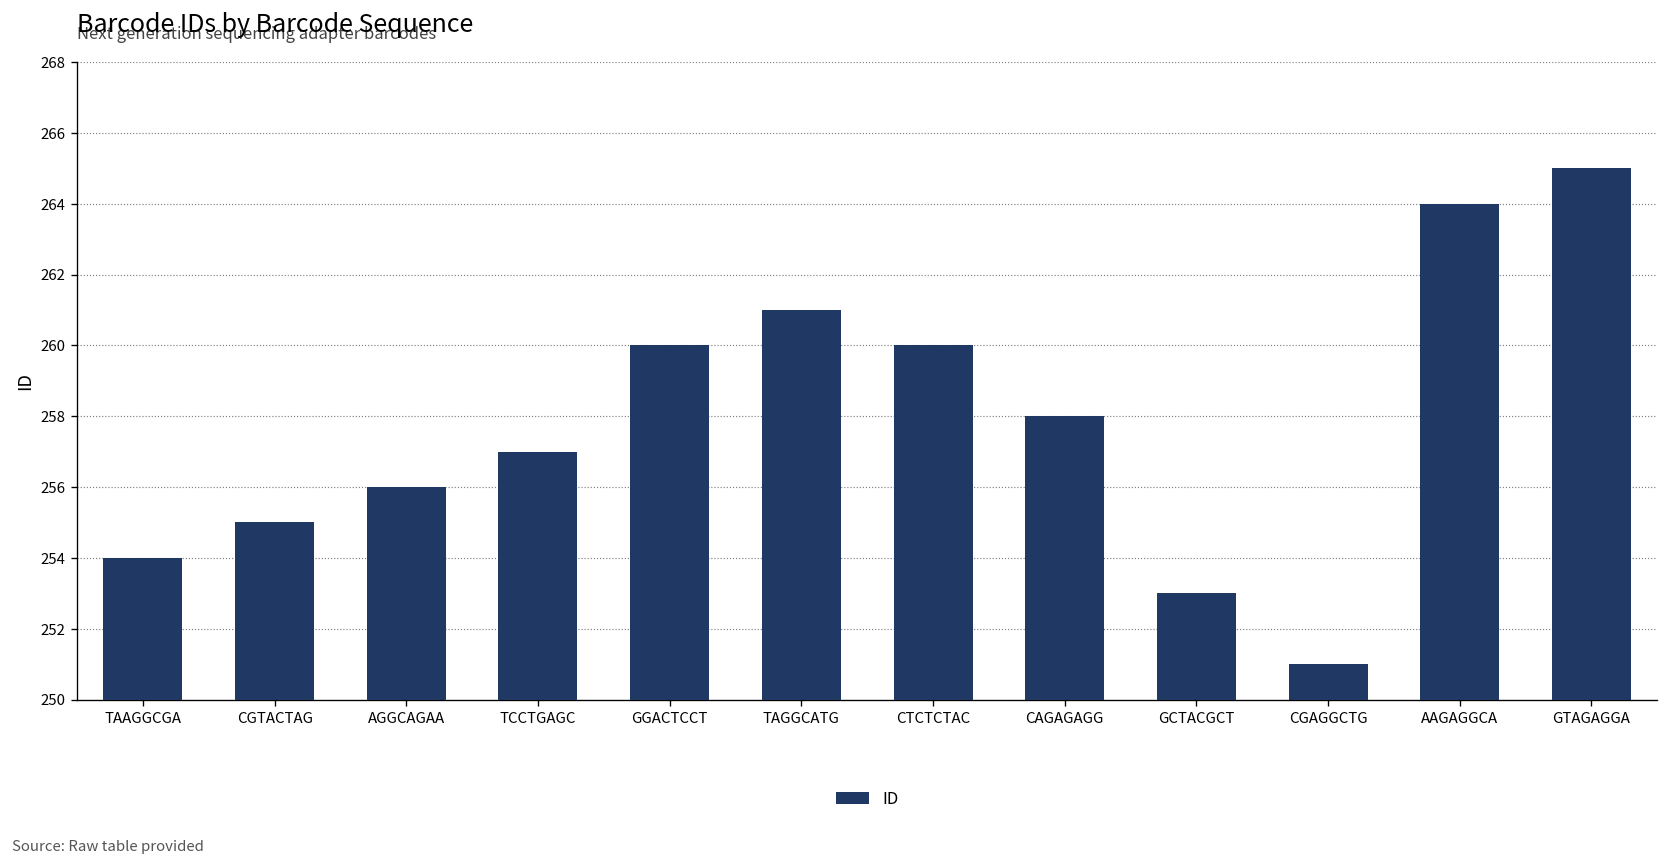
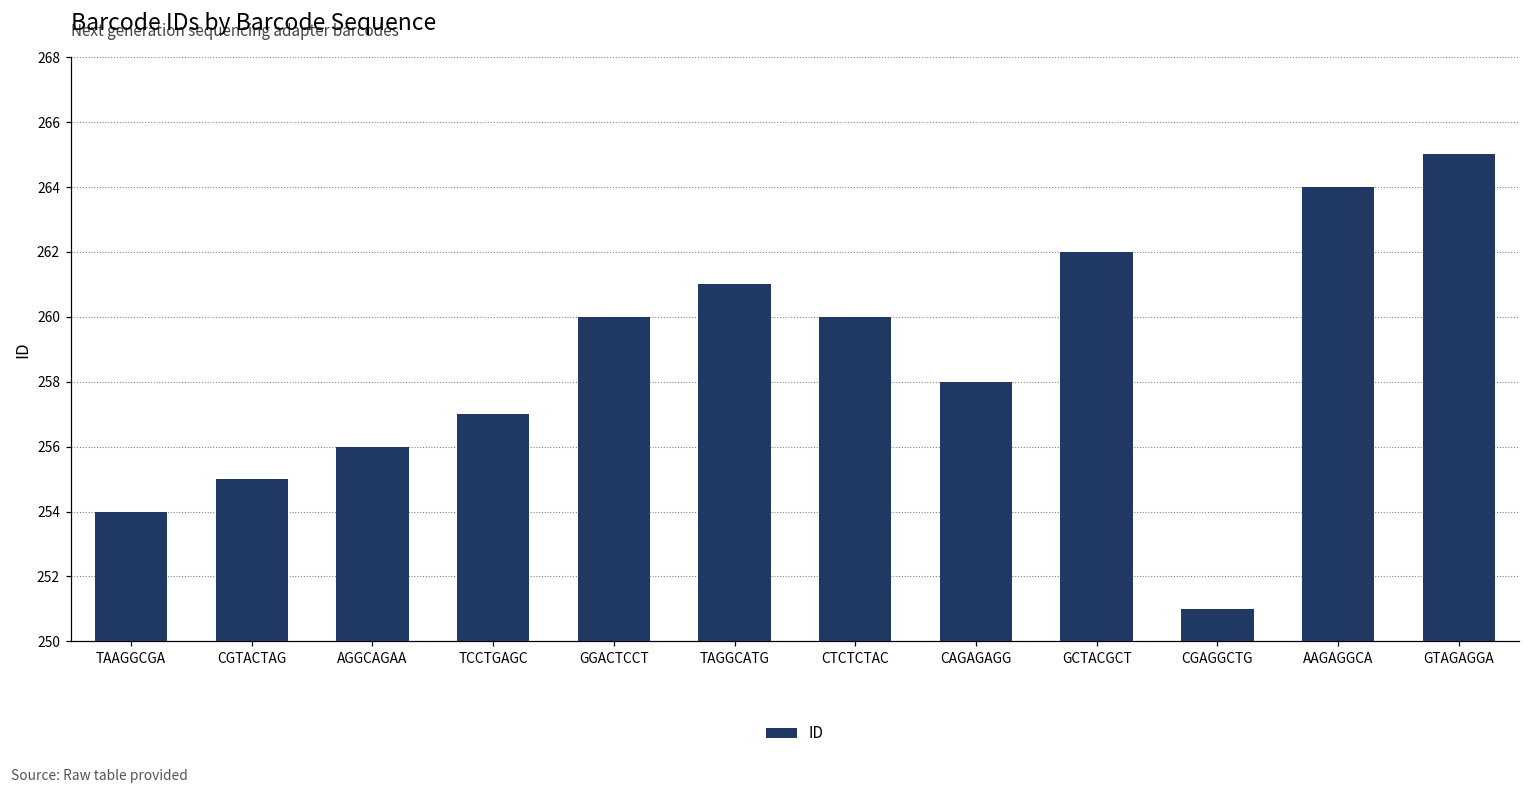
GCTACGCT: 253 -> 262
